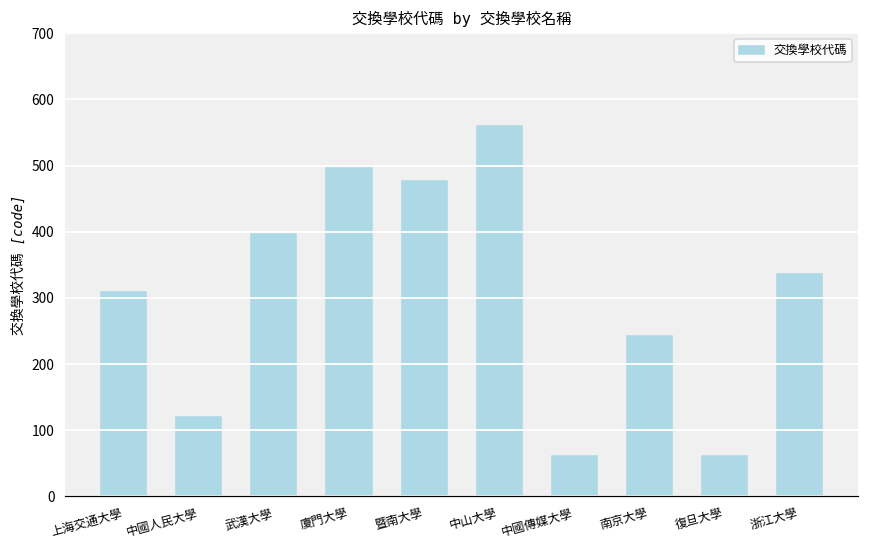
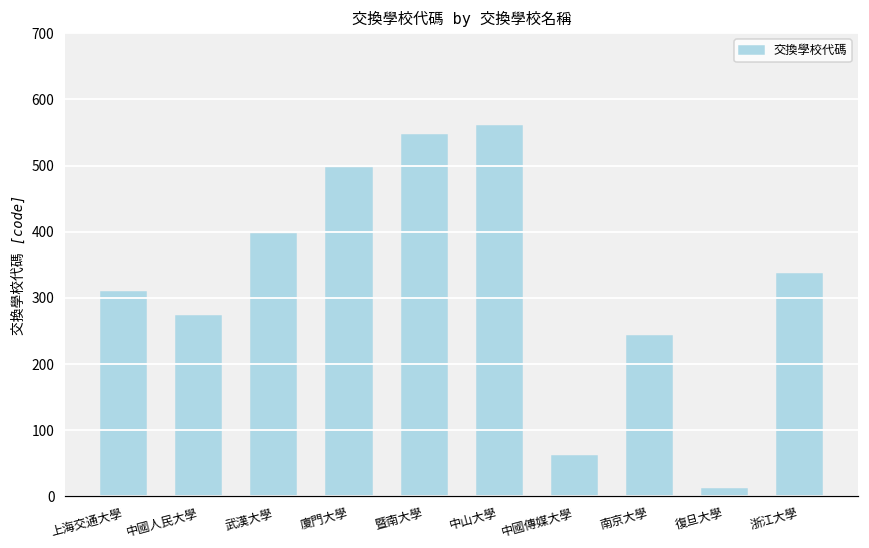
中國人民大學: 120 -> 270
暨南大學: 480 -> 550
復旦大學: 60 -> 10
